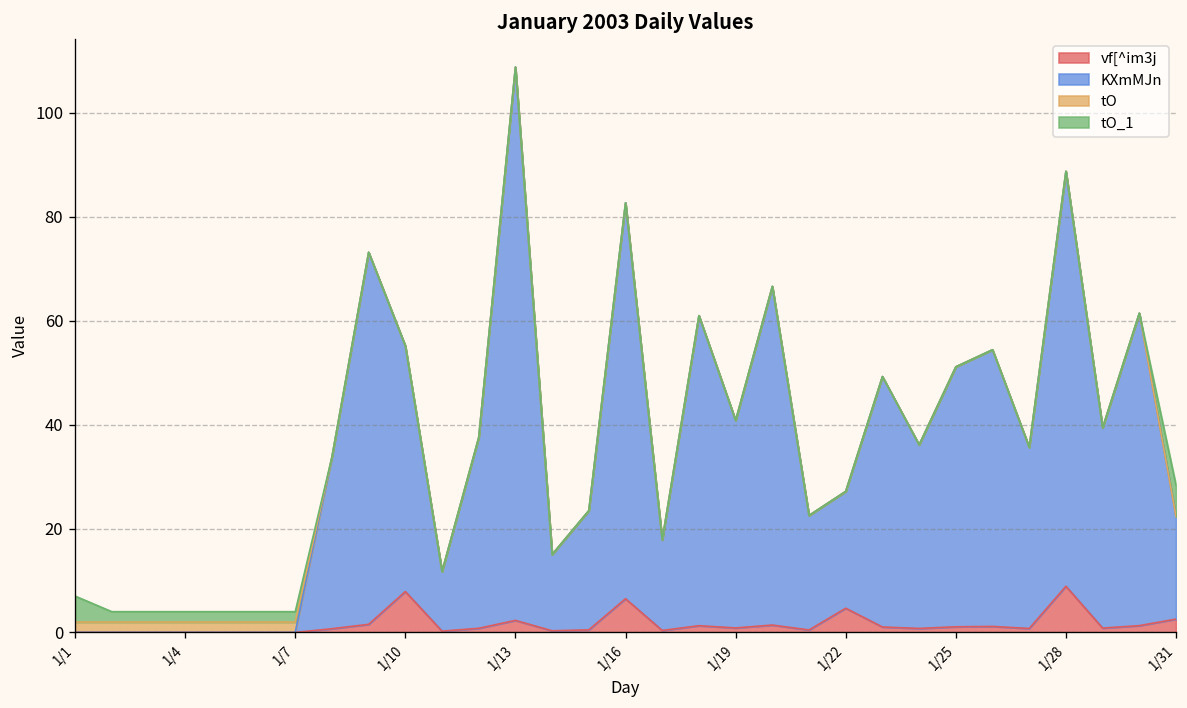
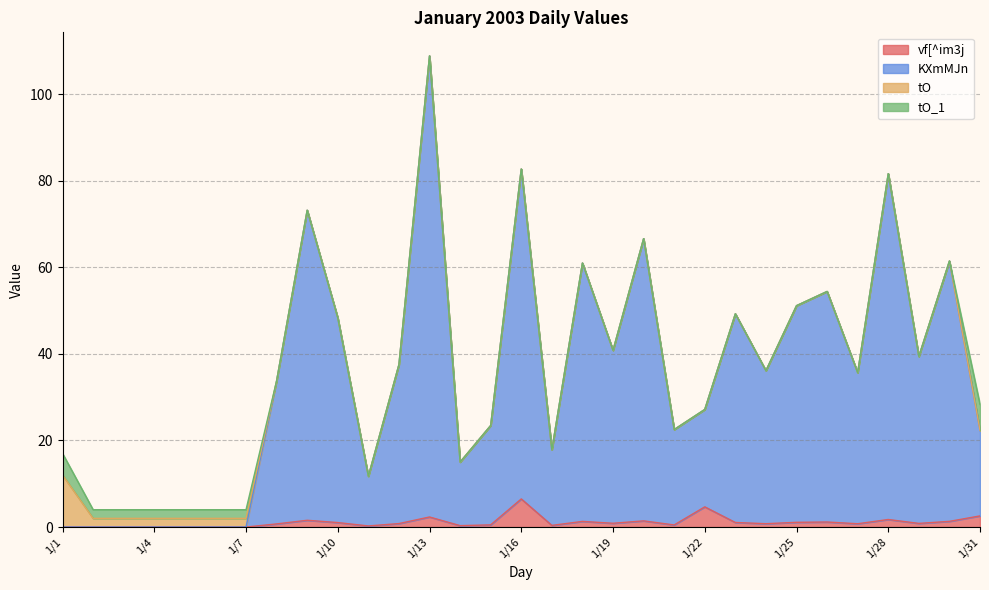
tO, 1/1: 2 -> 12
vf[^im3j, 1/10: 8 -> 1
vf[^im3j, 1/28: 9 -> 2
